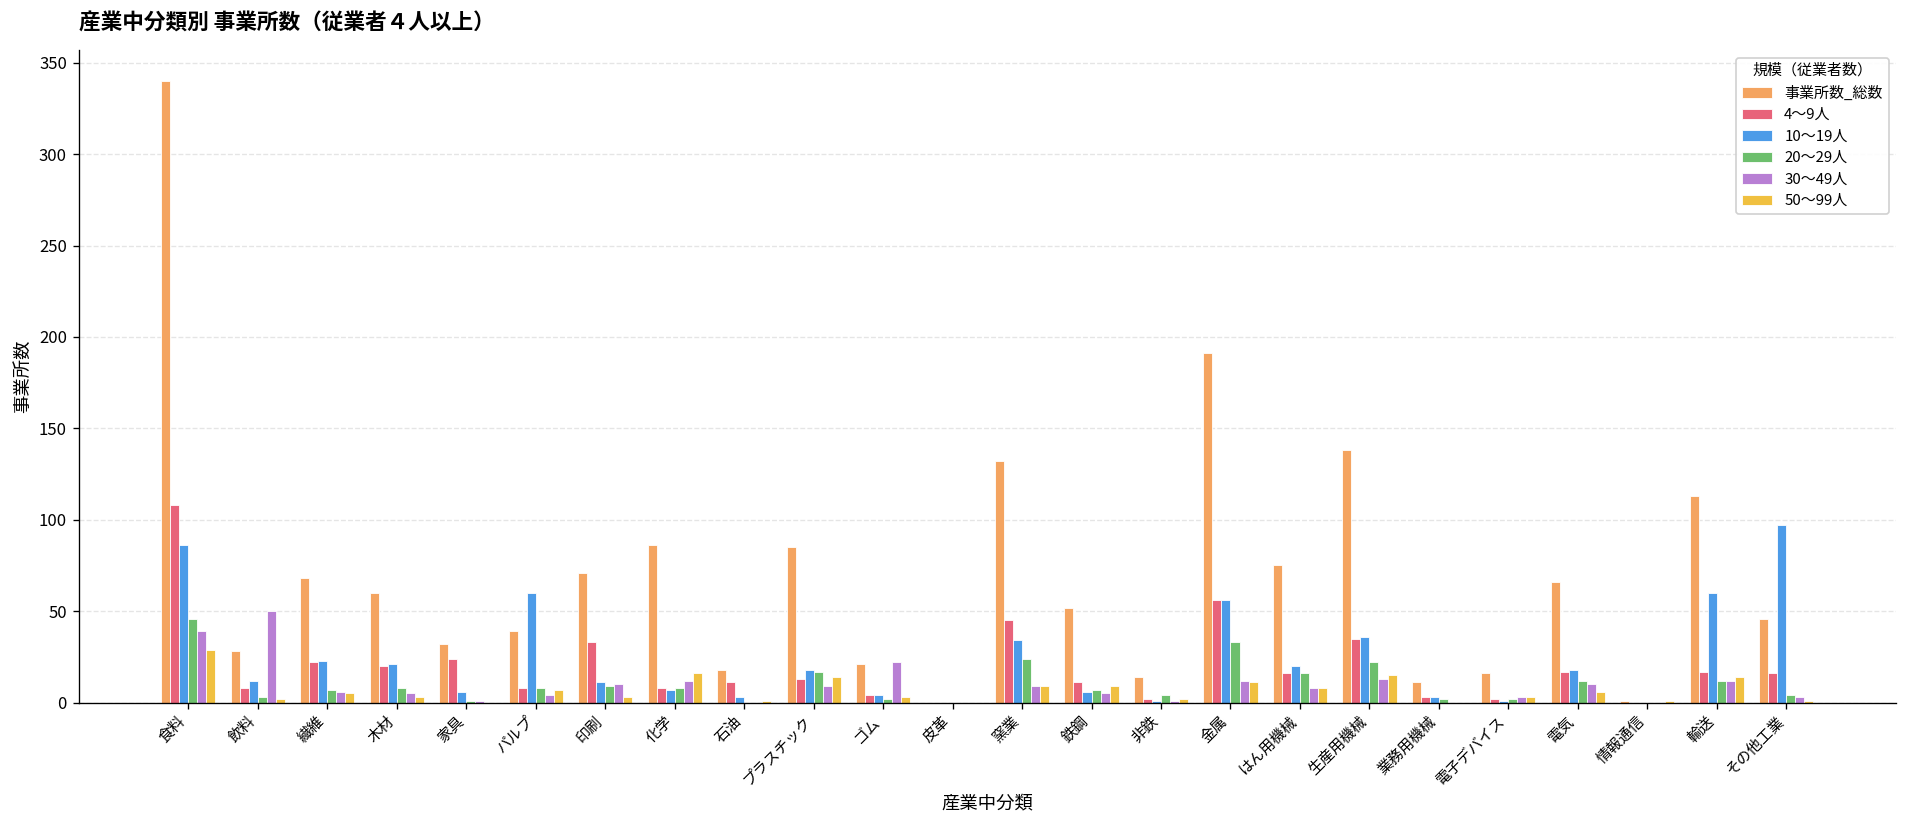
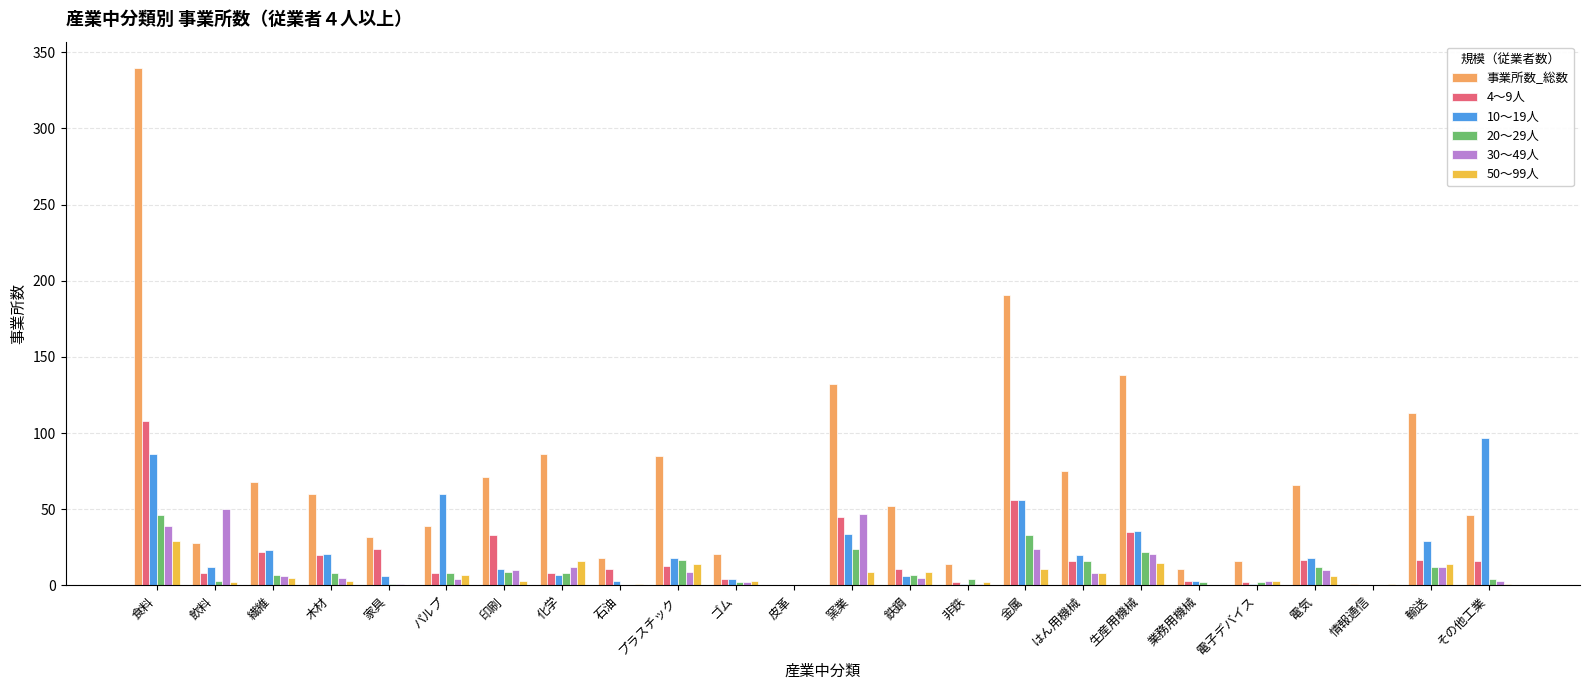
30～49人, ゴム: 22 -> 2
30～49人, 窯業: 9 -> 47
30～49人, 金属: 12 -> 24
30～49人, 生産用機械: 13 -> 21
10～19人, 輸送: 60 -> 29
